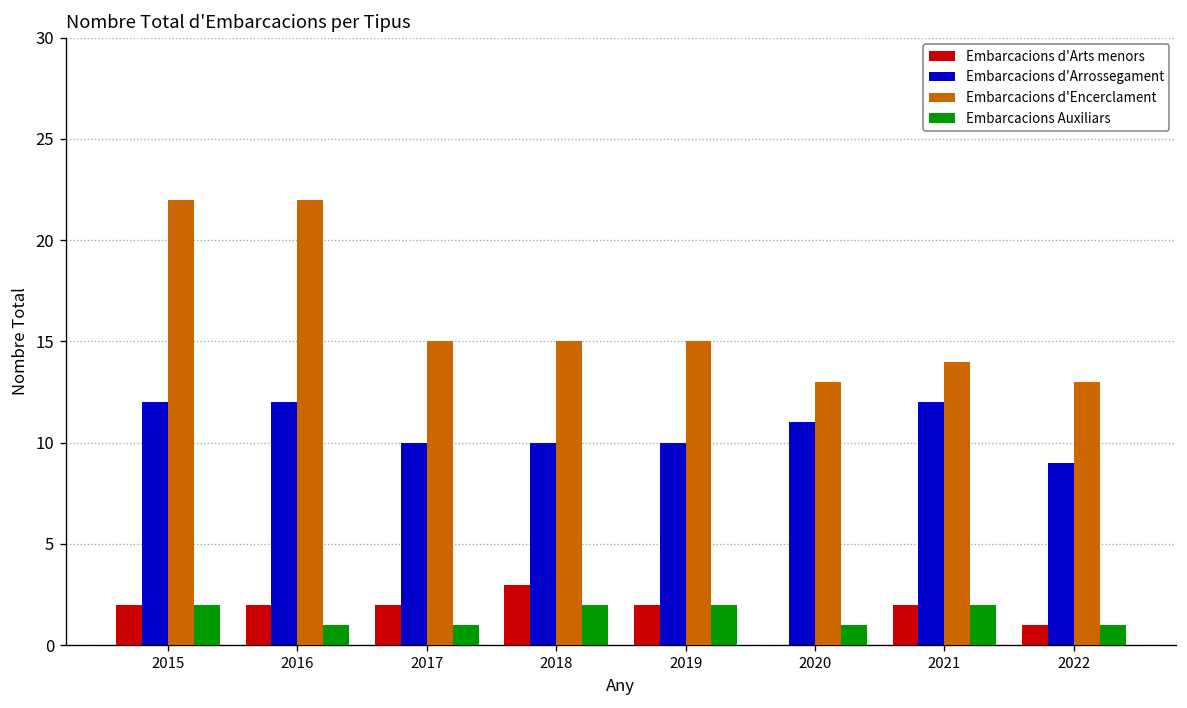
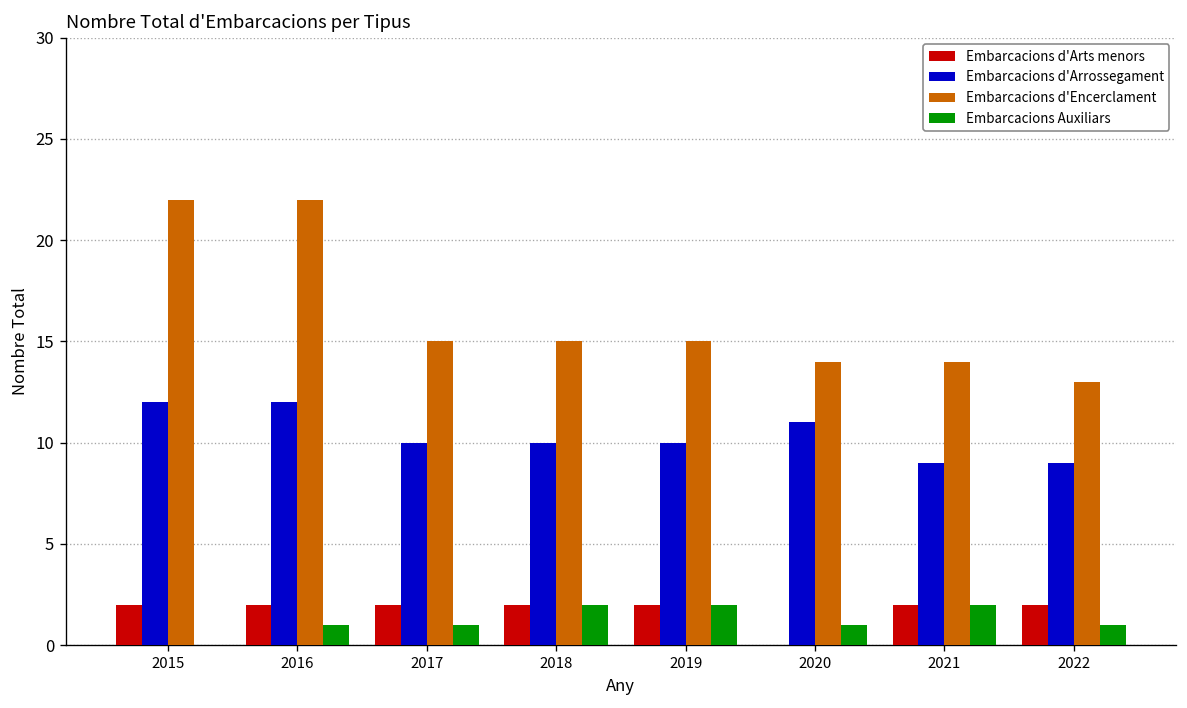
Embarcacions Auxiliars, 2015: 2 -> 0
Embarcacions d'Arts menors, 2018: 3 -> 2
Embarcacions d'Encerclament, 2020: 13 -> 14
Embarcacions d'Arrossegament, 2021: 12 -> 9
Embarcacions d'Arts menors, 2022: 1 -> 2
